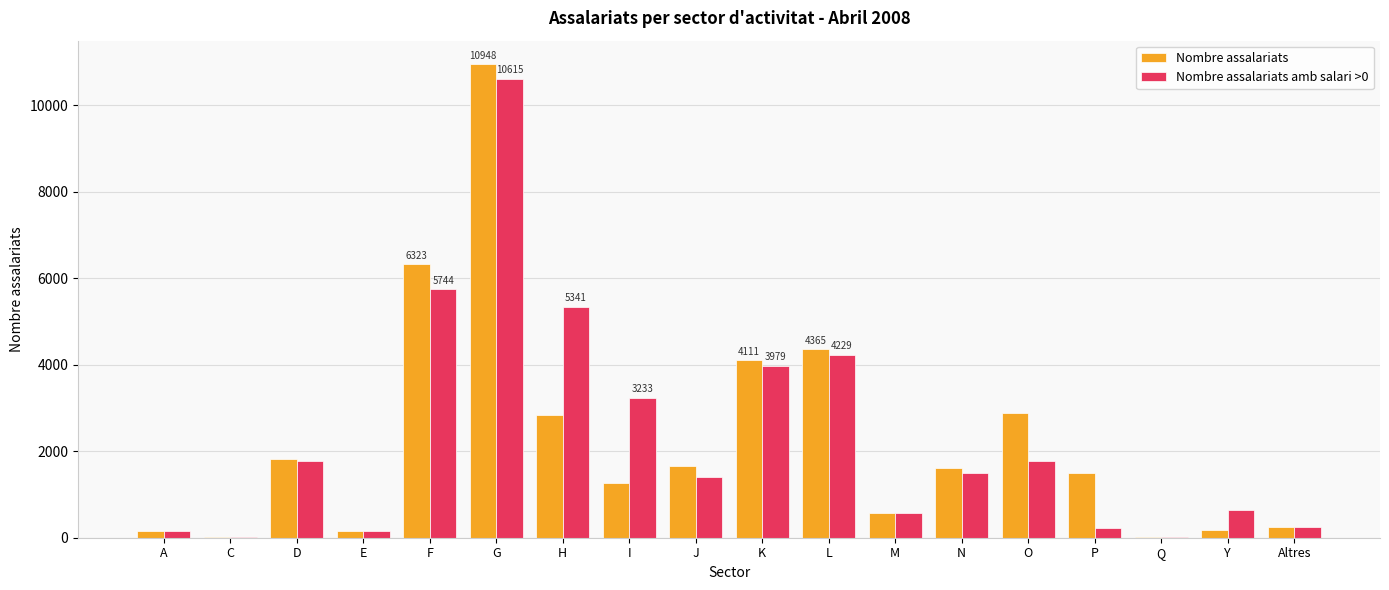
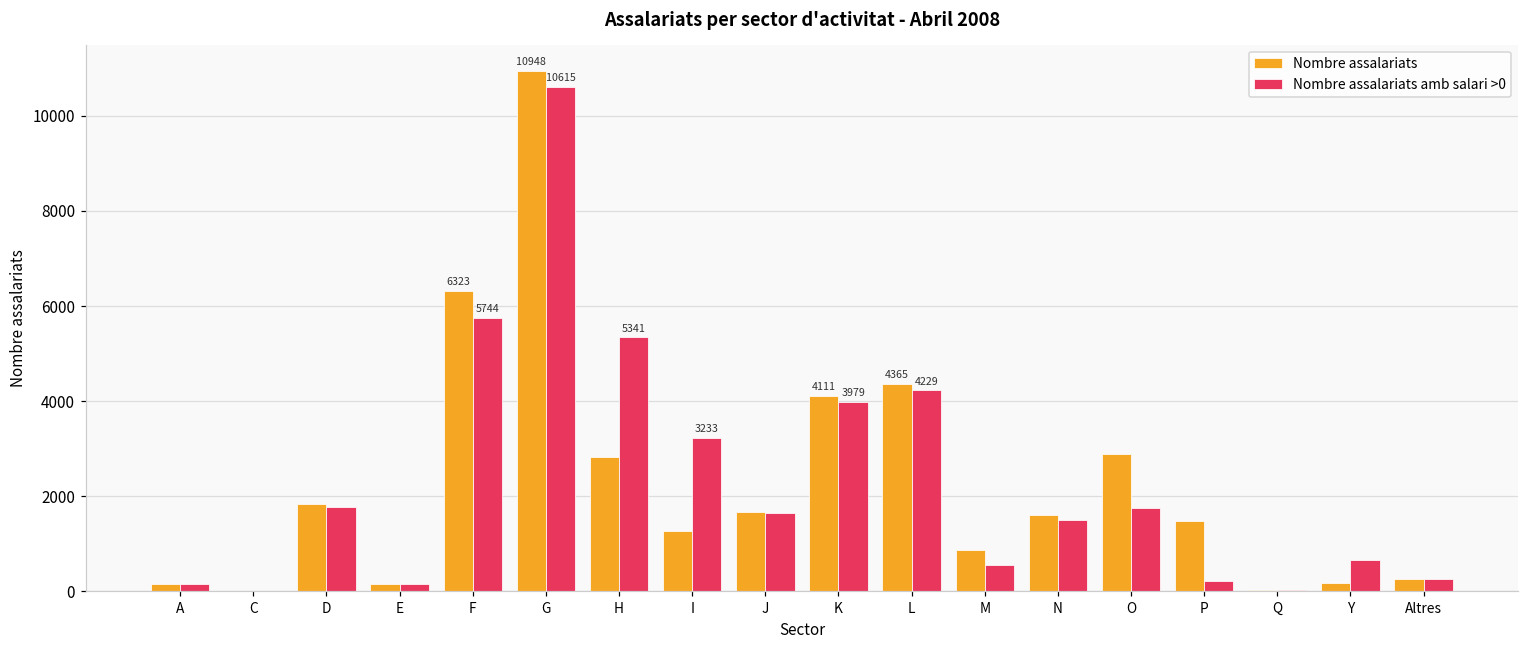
Nombre assalariats amb salari >0, J: 1400 -> 1600
Nombre assalariats, M: 600 -> 900
